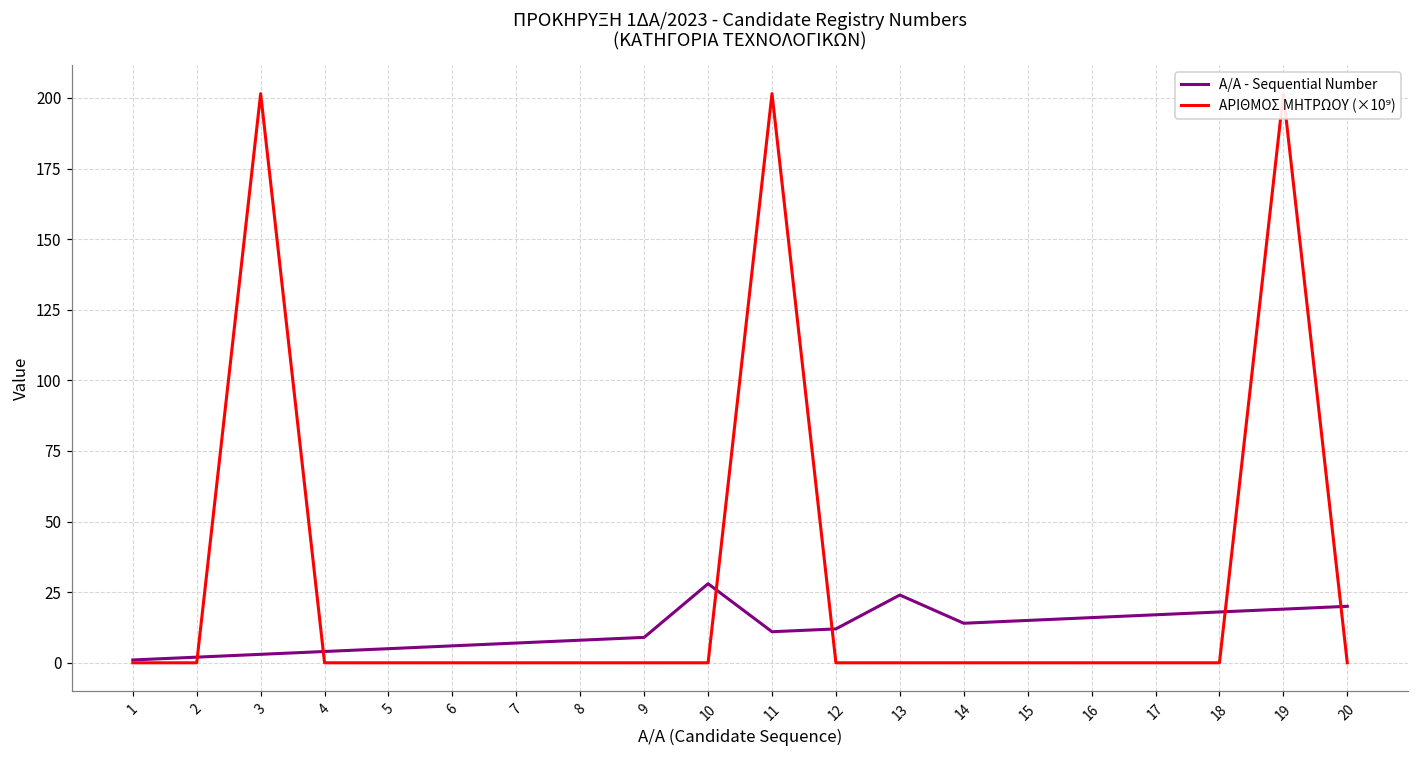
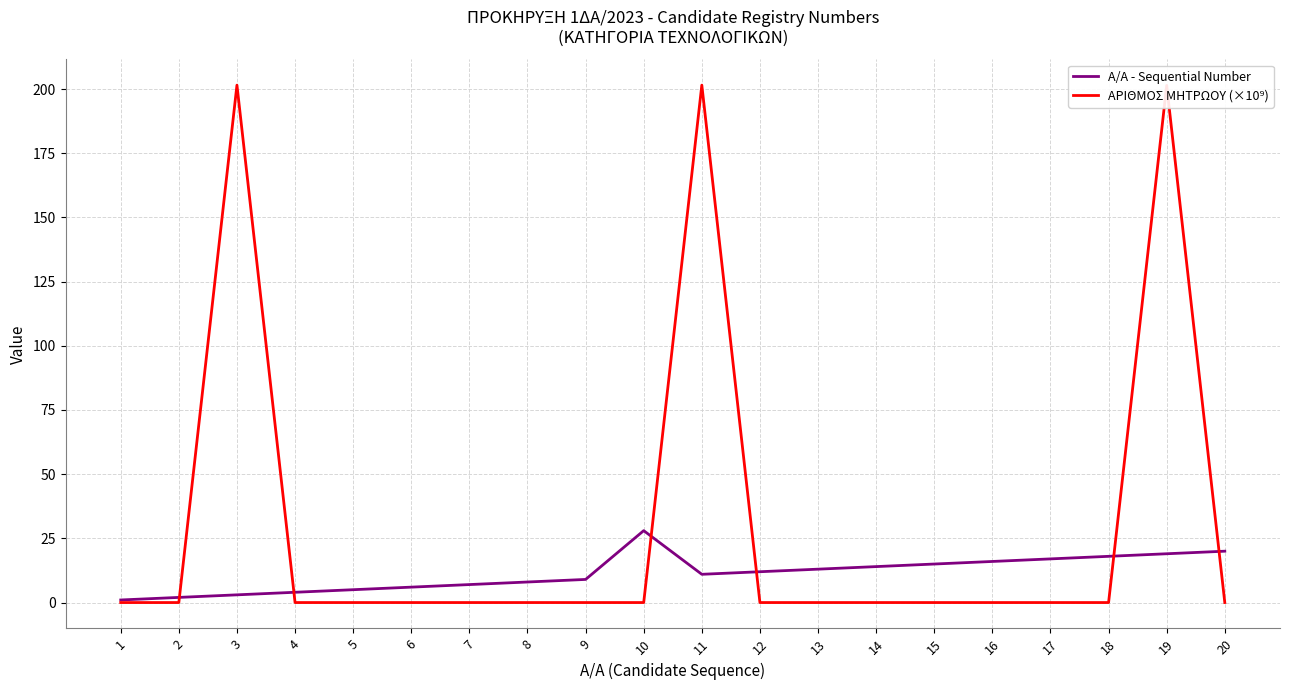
Α/Α - Sequential Number, 13: 24 -> 13
